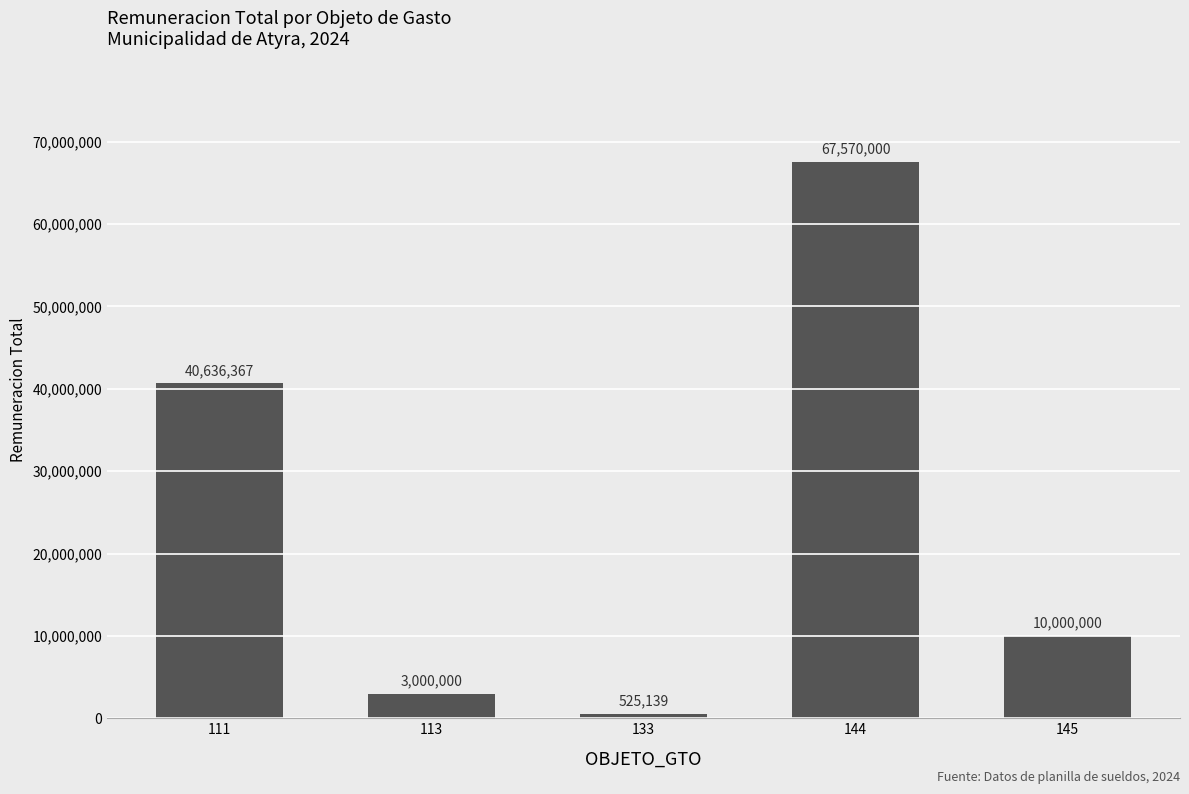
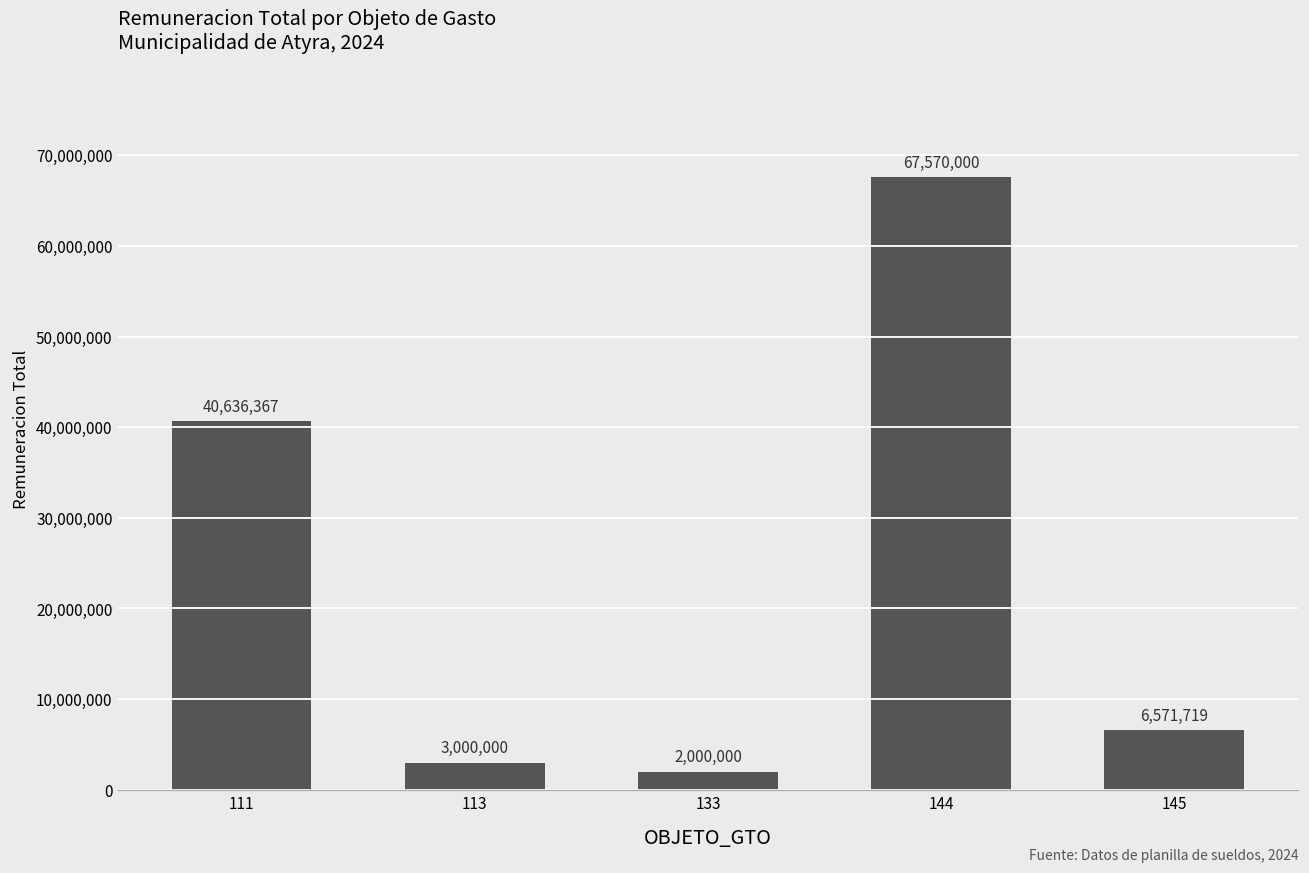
133: 525,139 -> 2,000,000
145: 10,000,000 -> 6,571,719
